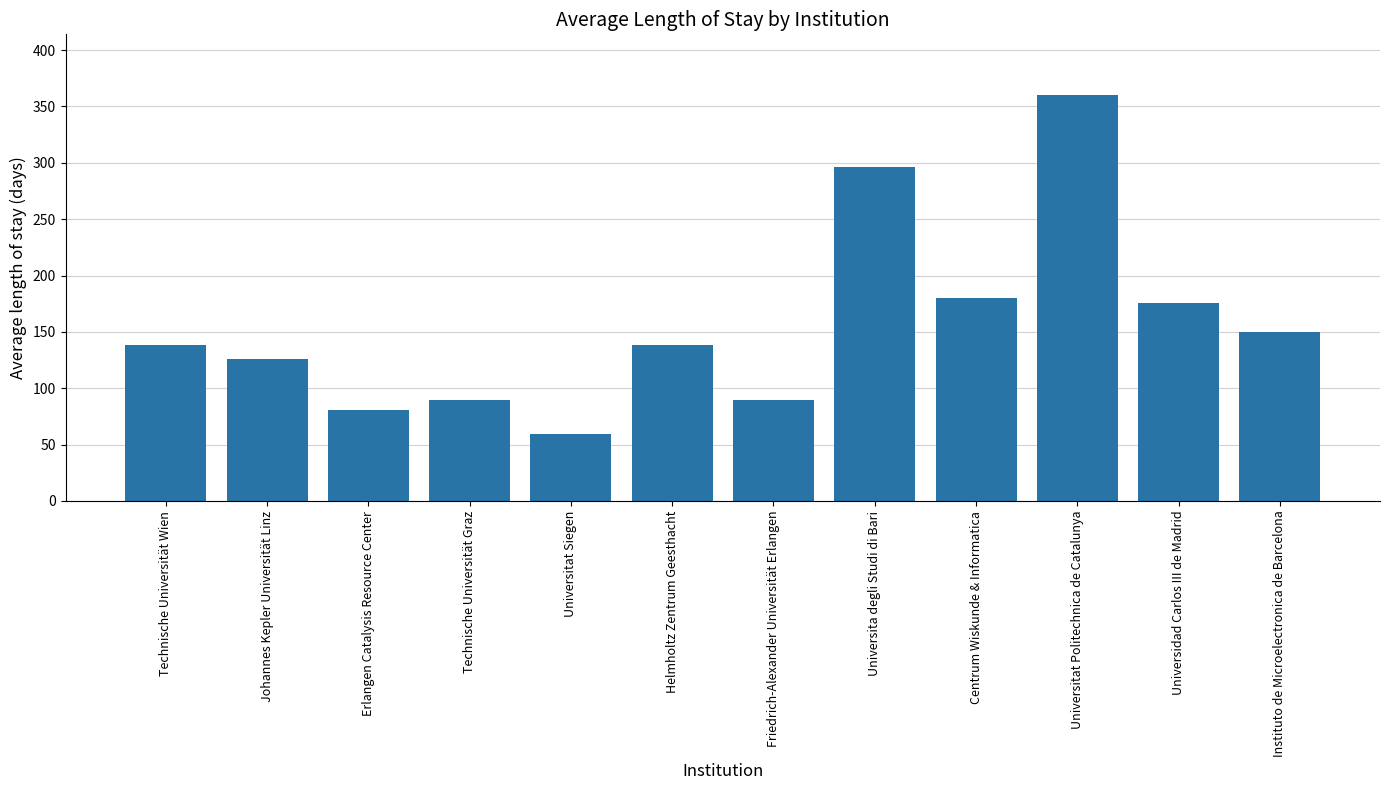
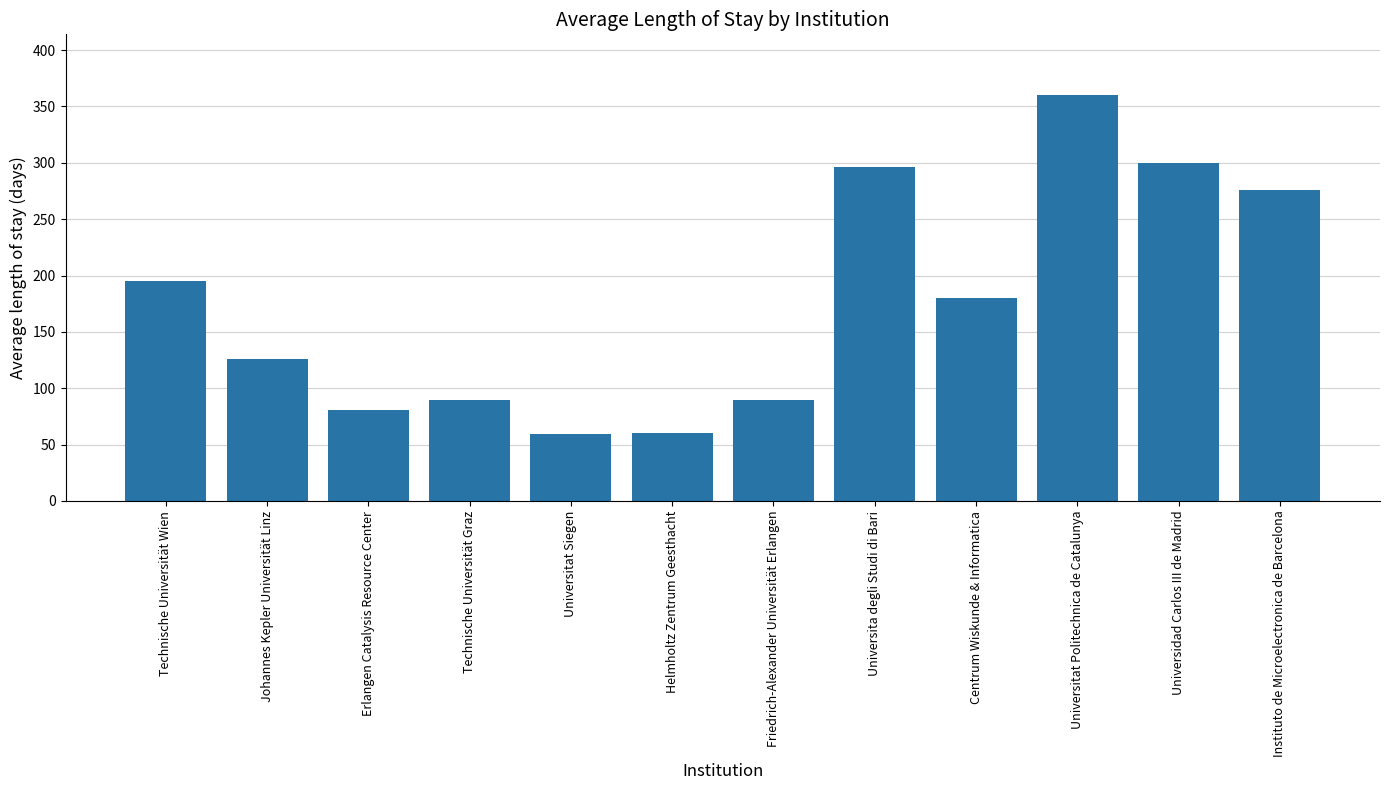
Technische Universität Wien: 138 -> 195
Helmholtz Zentrum Geesthacht: 138 -> 60
Universidad Carlos III de Madrid: 176 -> 300
Instituto de Microelectronica de Barcelona: 150 -> 276
